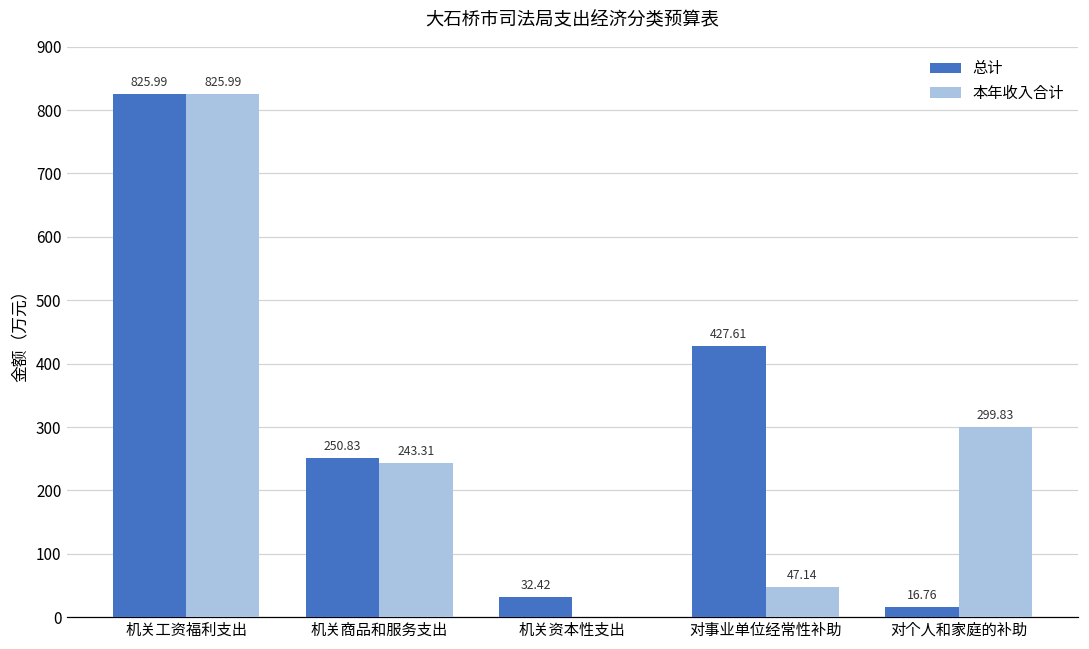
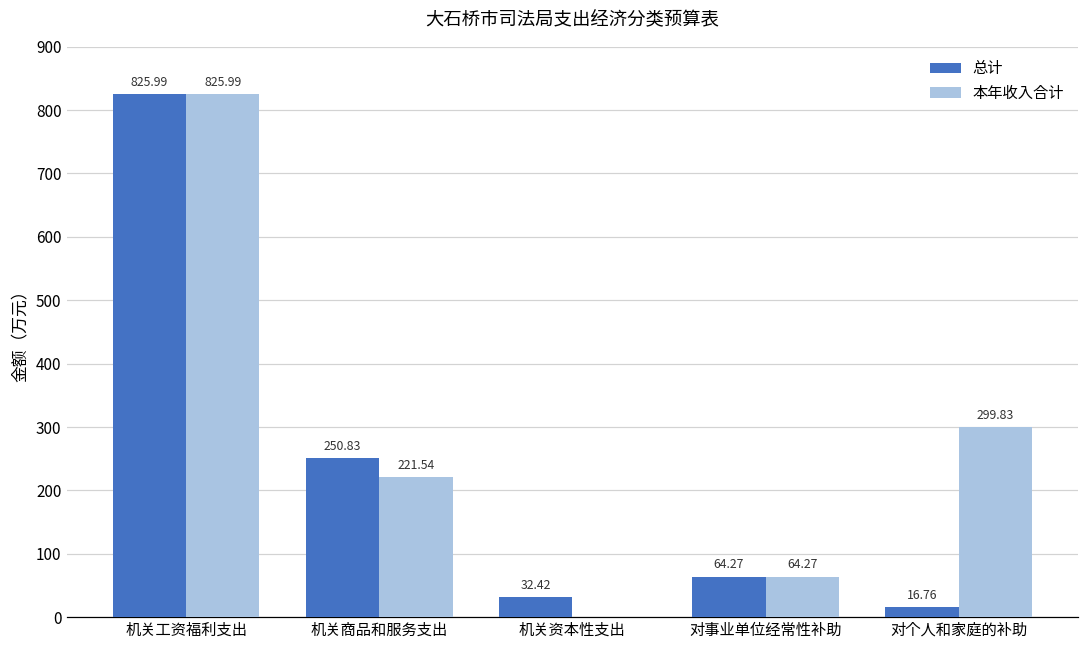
本年收入合计, 机关商品和服务支出: 243.31 -> 221.54
总计, 对事业单位经常性补助: 427.61 -> 64.27
本年收入合计, 对事业单位经常性补助: 47.14 -> 64.27
